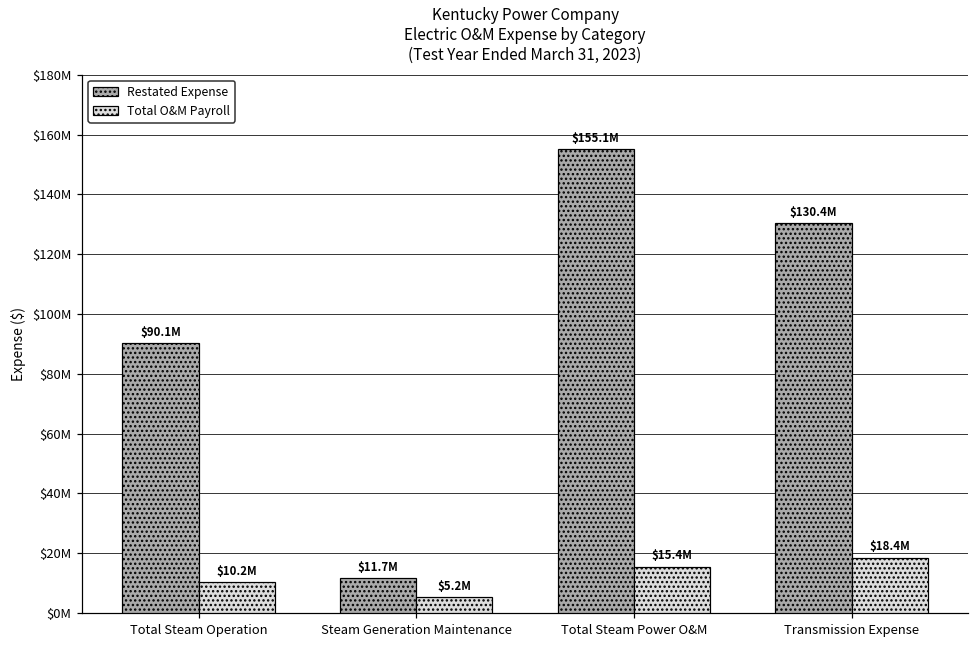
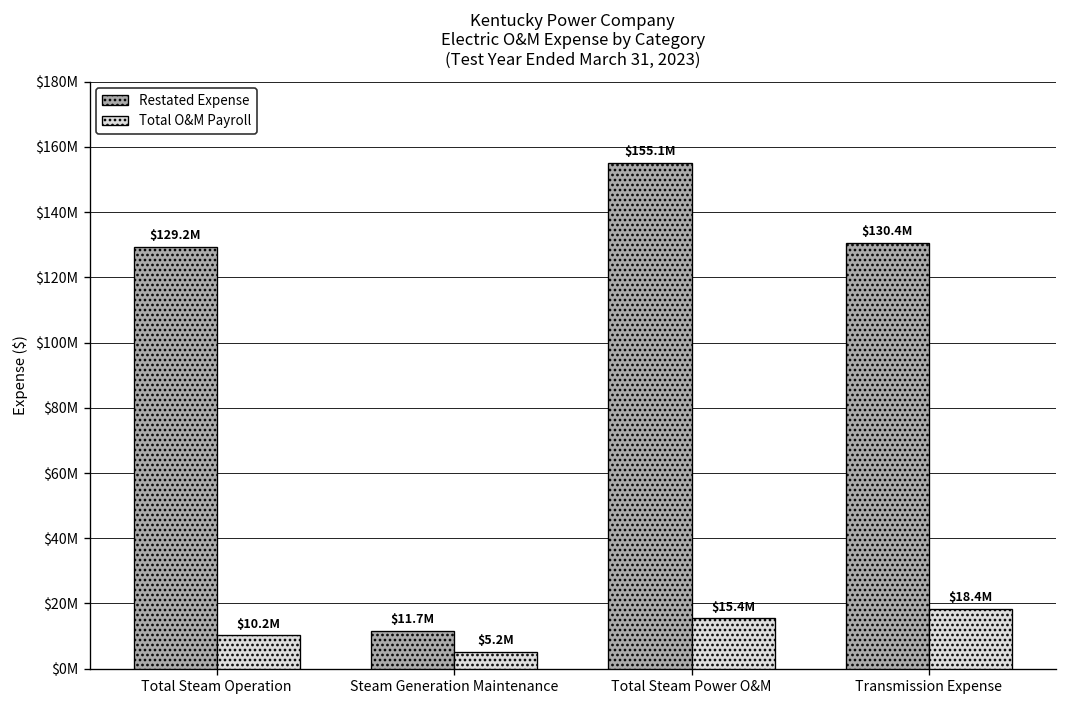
Restated Expense, Total Steam Operation: $90.1M -> $129.2M
